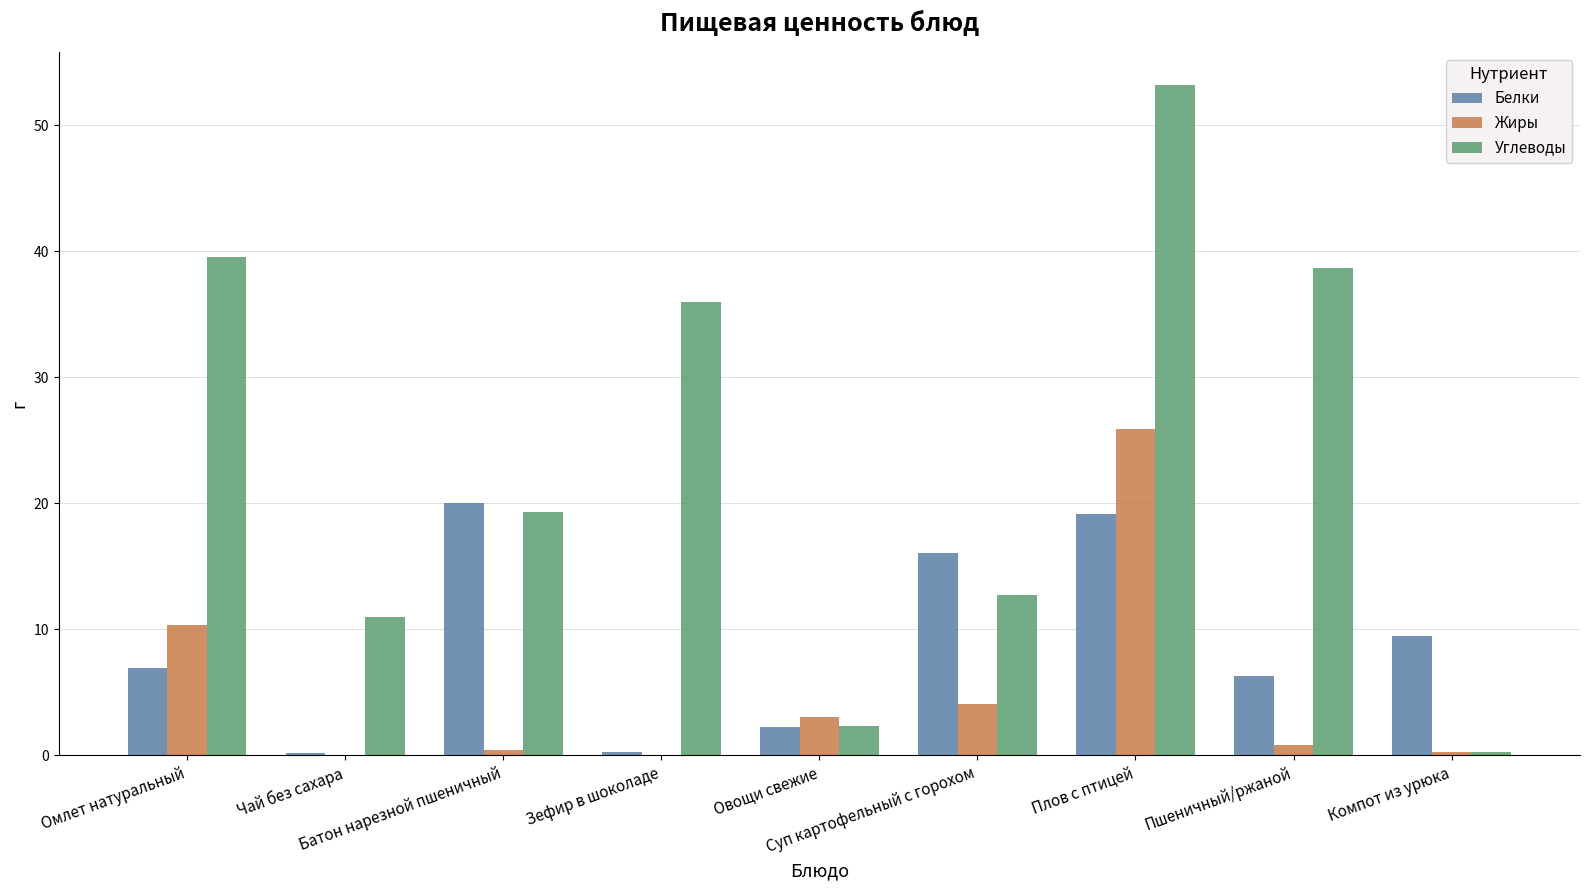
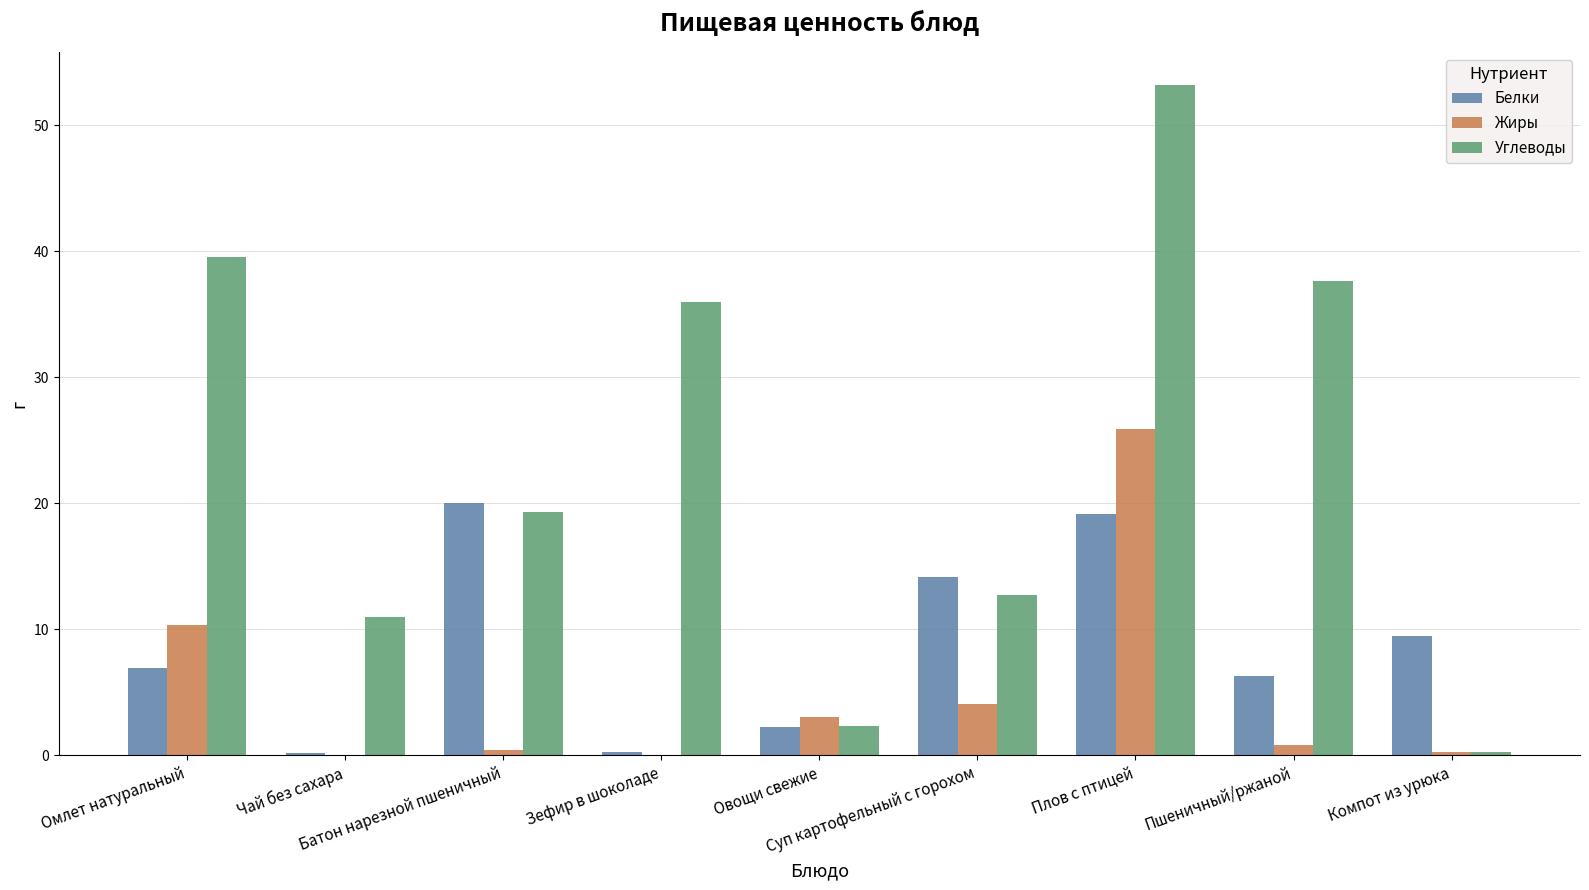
Белки, Суп картофельный с горохом: 16.1 -> 14.1
Углеводы, Пшеничный/ржаной: 38.6 -> 37.6
